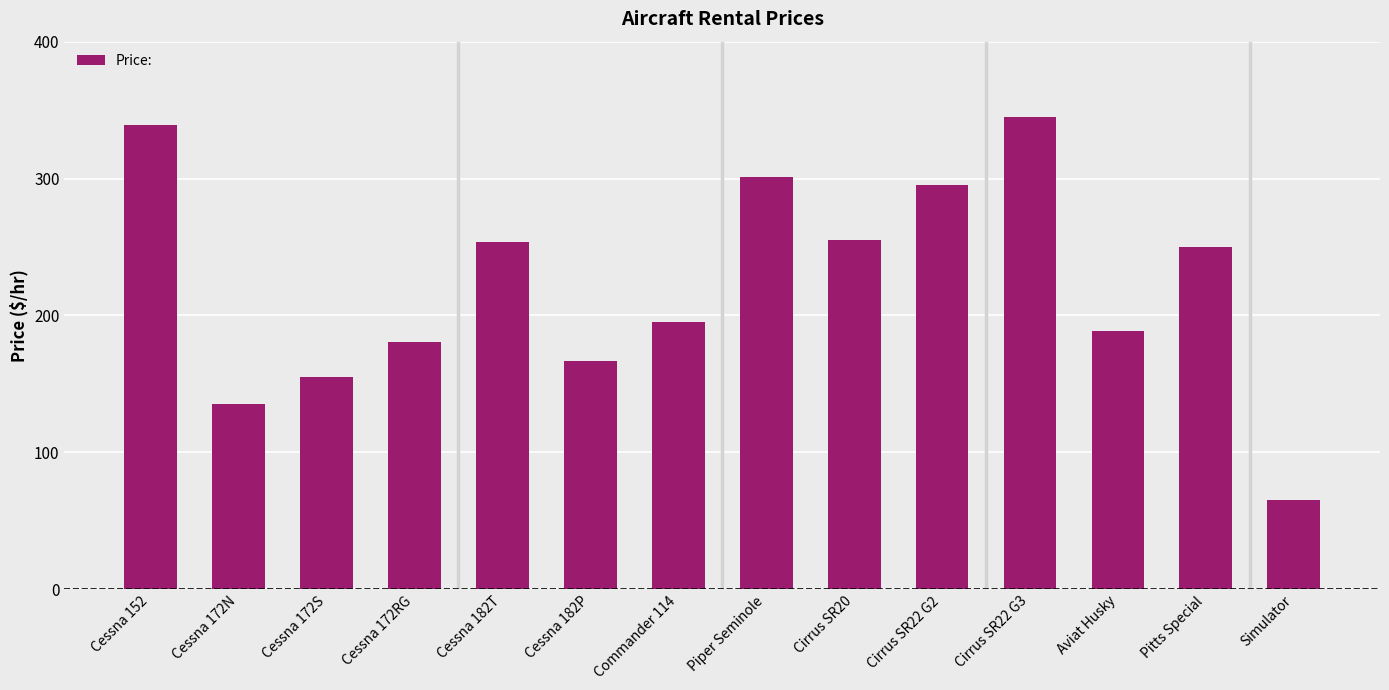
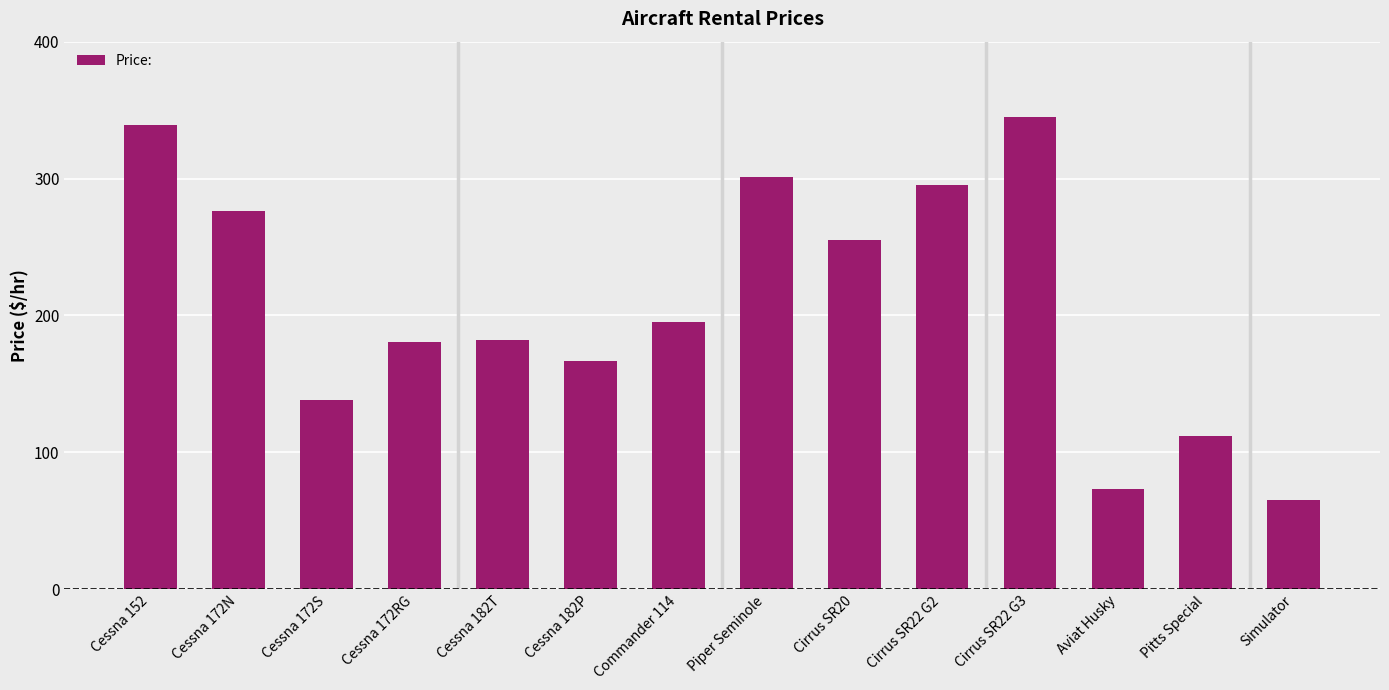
Cessna 172N: 135 -> 276
Cessna 172S: 155 -> 138
Cessna 182T: 254 -> 182
Aviat Husky: 189 -> 73
Pitts Special: 250 -> 112
